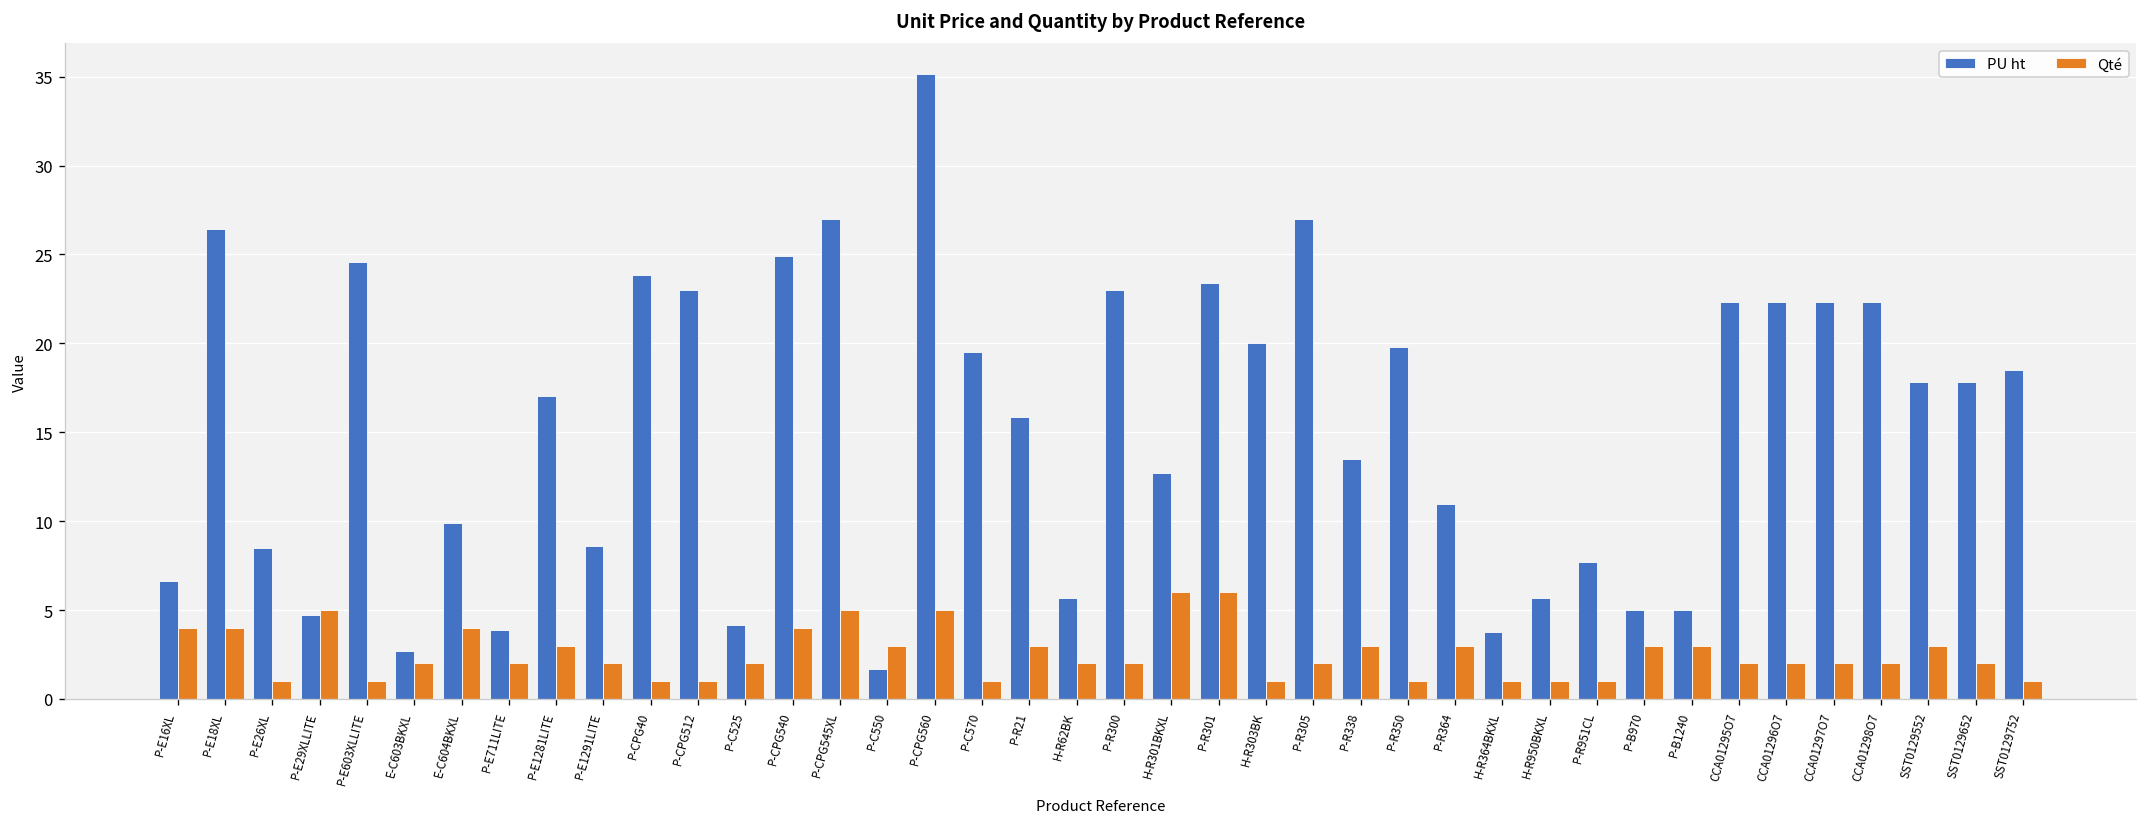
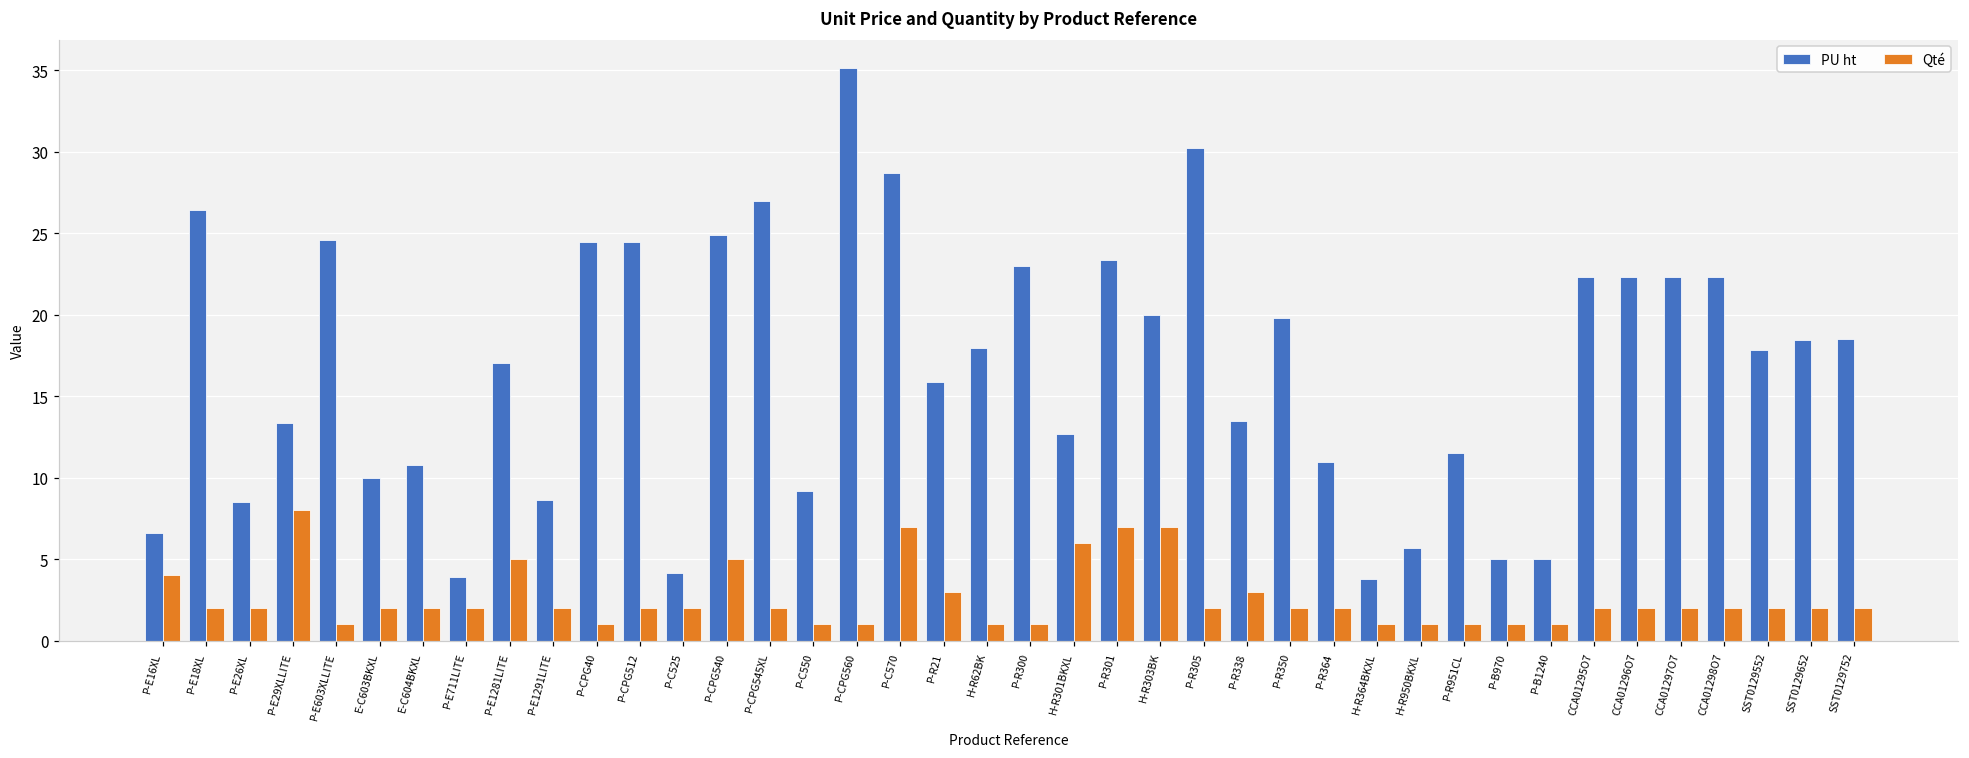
Qté, P-E18XL: 4 -> 2
Qté, P-E26XL: 1 -> 2
PU ht, P-E29XLLITE: 4.8 -> 13.4
Qté, P-E29XLLITE: 5 -> 8
PU ht, E-C603BKXL: 2.7 -> 10.0
PU ht, E-C604BKXL: 9.9 -> 10.8
Qté, E-C604BKXL: 4 -> 2
Qté, P-E1281LITE: 3 -> 5
PU ht, P-CPG40: 23.9 -> 24.4
PU ht, P-CPG512: 23.0 -> 24.5
Qté, P-CPG512: 1 -> 2
Qté, P-CPG540: 4 -> 5
Qté, P-CPG545XL: 5 -> 2
PU ht, P-C550: 1.7 -> 9.2
Qté, P-C550: 3 -> 1
Qté, P-CPG560: 5 -> 1
PU ht, P-C570: 19.5 -> 28.7
Qté, P-C570: 1 -> 7
PU ht, H-R62BK: 5.7 -> 18.0
Qté, H-R62BK: 2 -> 1
Qté, P-R300: 2 -> 1
Qté, P-R301: 6 -> 7
Qté, H-R303BK: 1 -> 7
PU ht, P-R305: 27.0 -> 30.2
Qté, P-R350: 1 -> 2
Qté, P-R364: 3 -> 2
PU ht, P-R951CL: 7.7 -> 11.5
Qté, P-B970: 3 -> 1
Qté, P-B1240: 3 -> 1
Qté, SST0129552: 3 -> 2
PU ht, SST0129652: 17.9 -> 18.4
Qté, SST0129752: 1 -> 2
